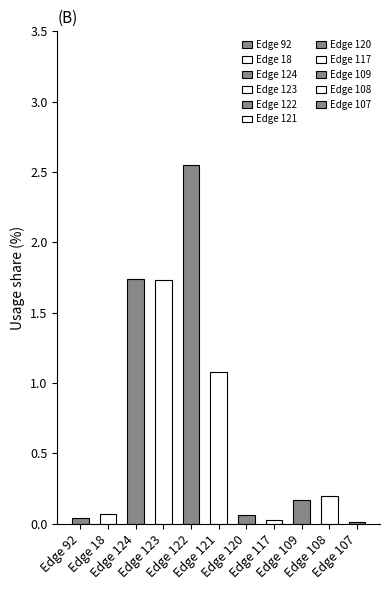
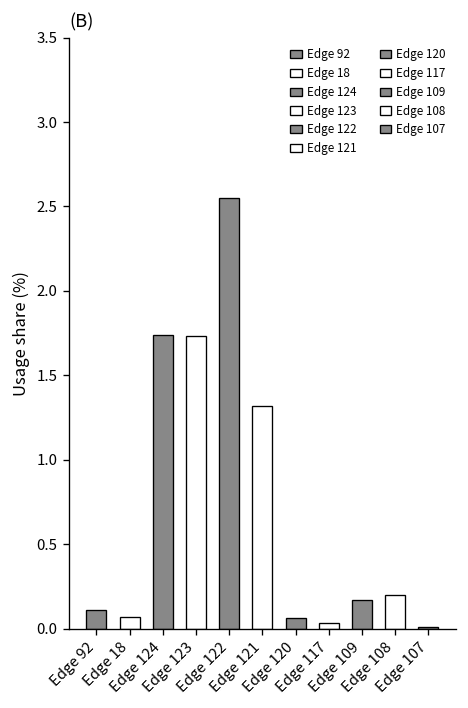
Edge 92: 0.04 -> 0.11
Edge 121: 1.08 -> 1.32
